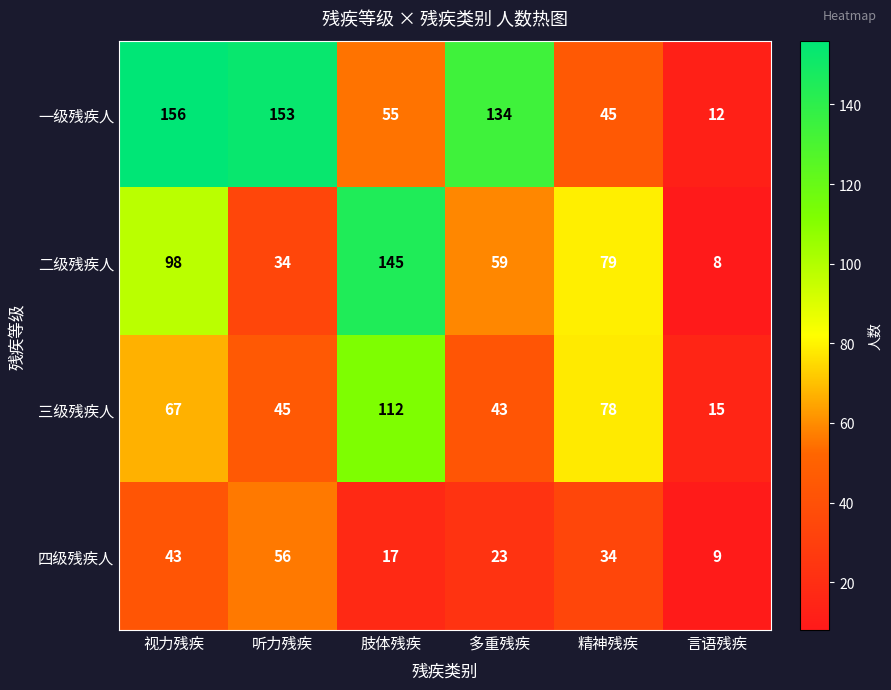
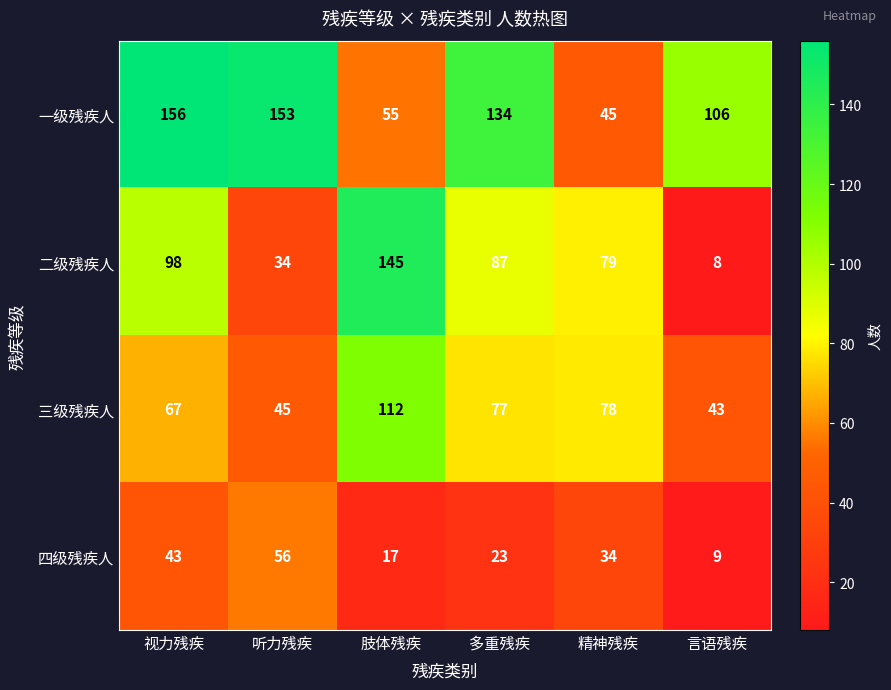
一级残疾人, 言语残疾: 12 -> 106
二级残疾人, 多重残疾: 59 -> 87
三级残疾人, 多重残疾: 43 -> 77
三级残疾人, 言语残疾: 15 -> 43
